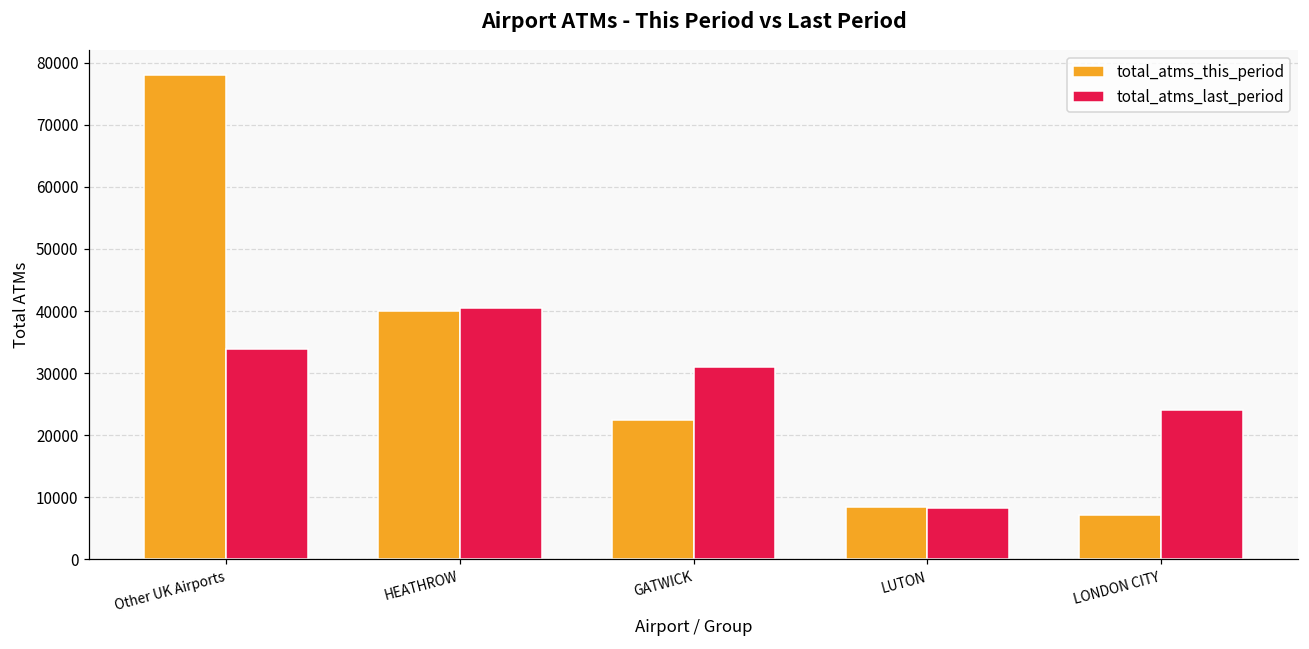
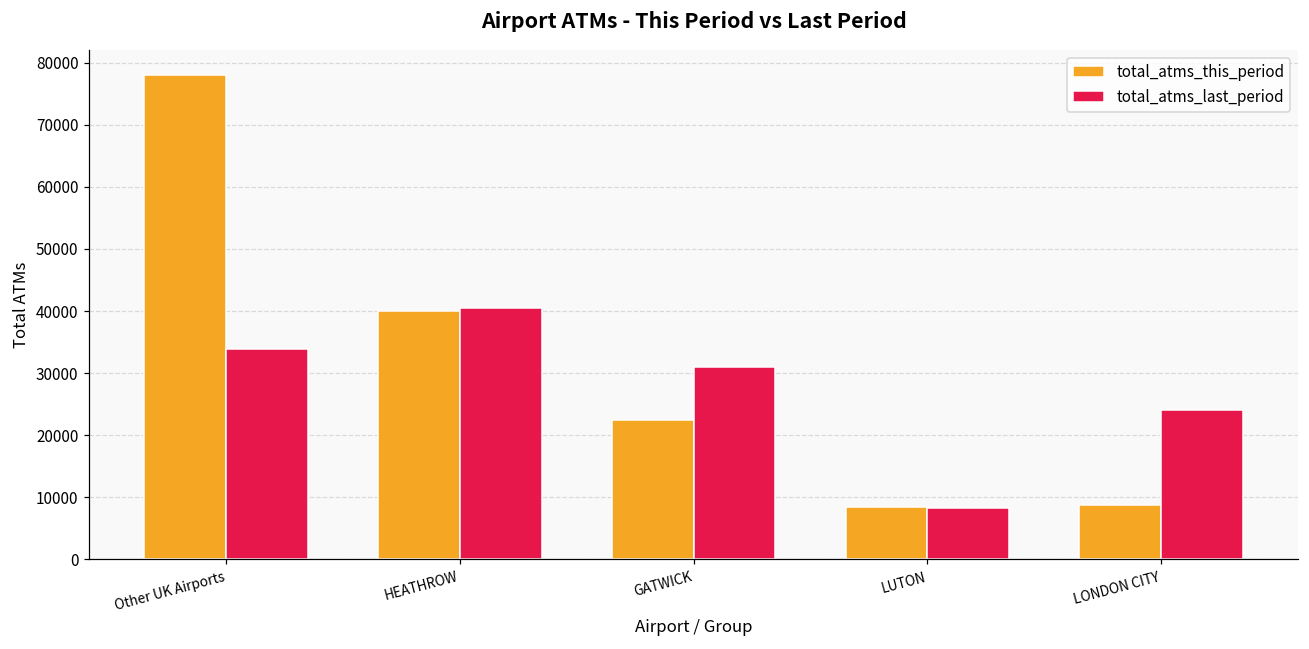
total_atms_this_period, LONDON CITY: 7000 -> 9000
